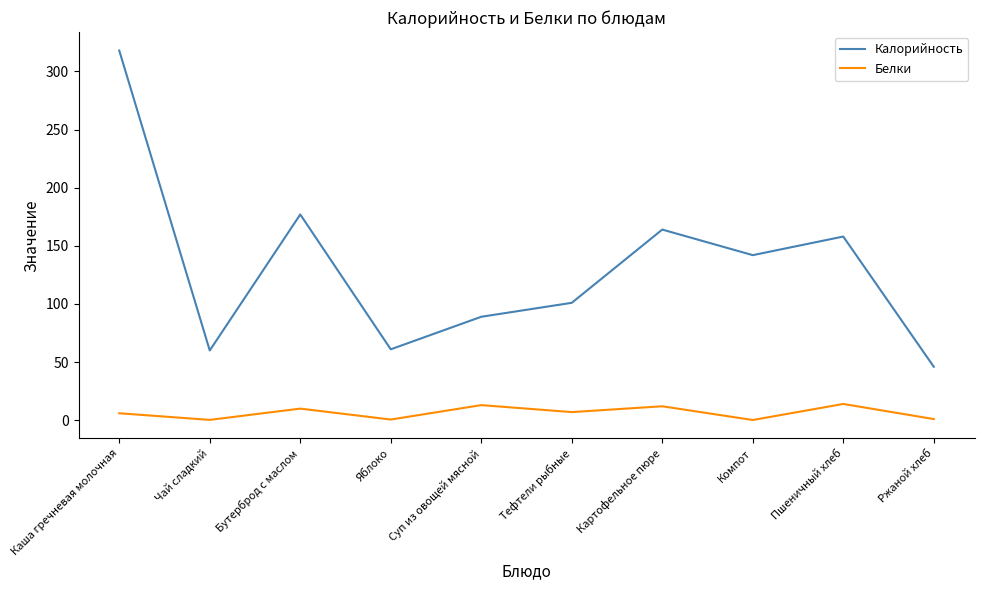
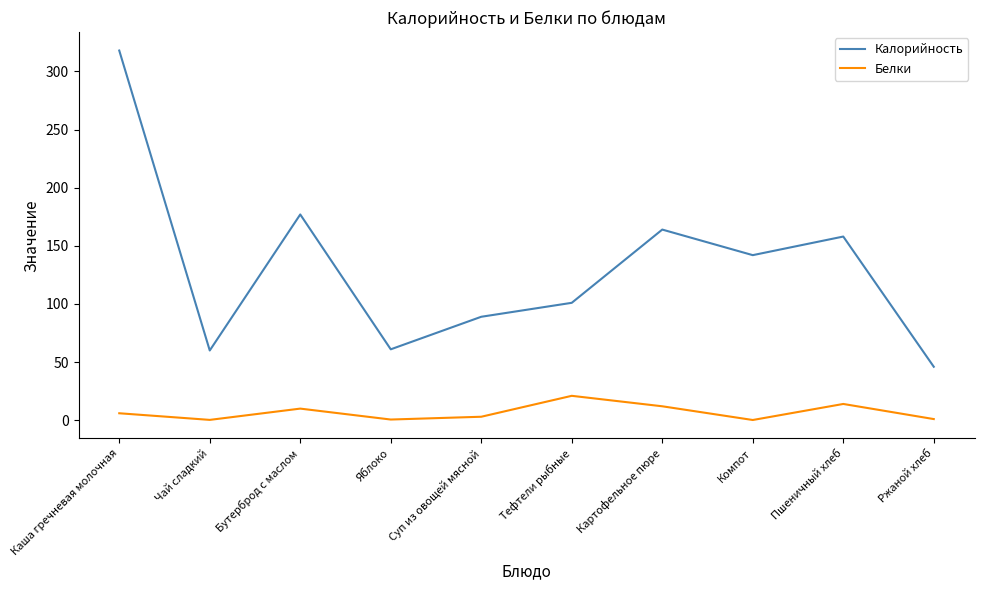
Белки, Суп из овощей мясной: 13 -> 3
Белки, Тефтели рыбные: 7 -> 21
